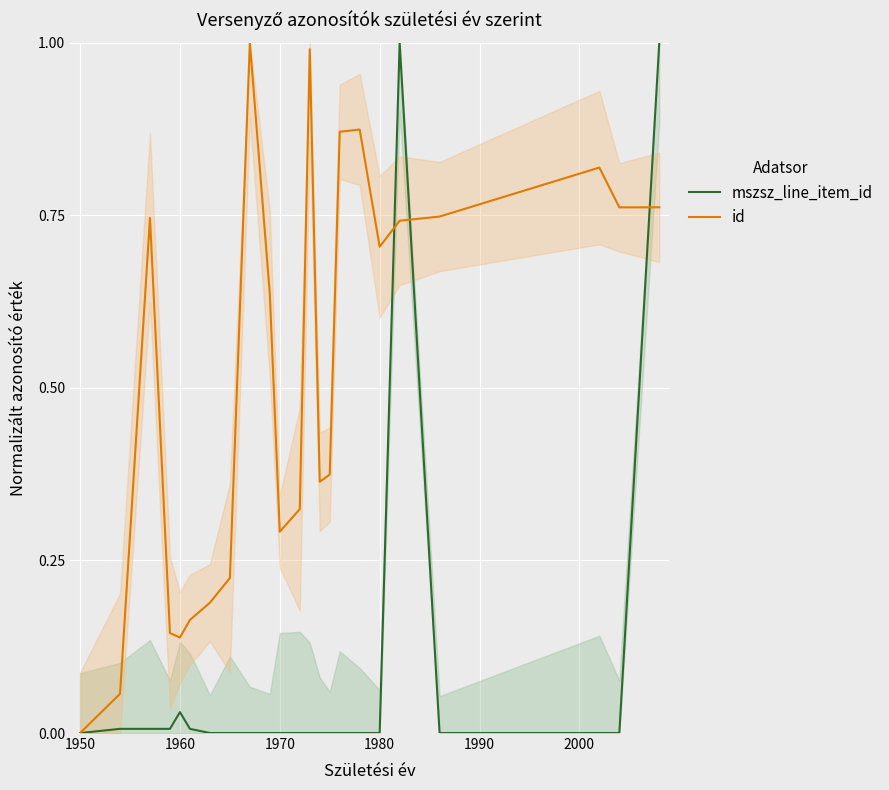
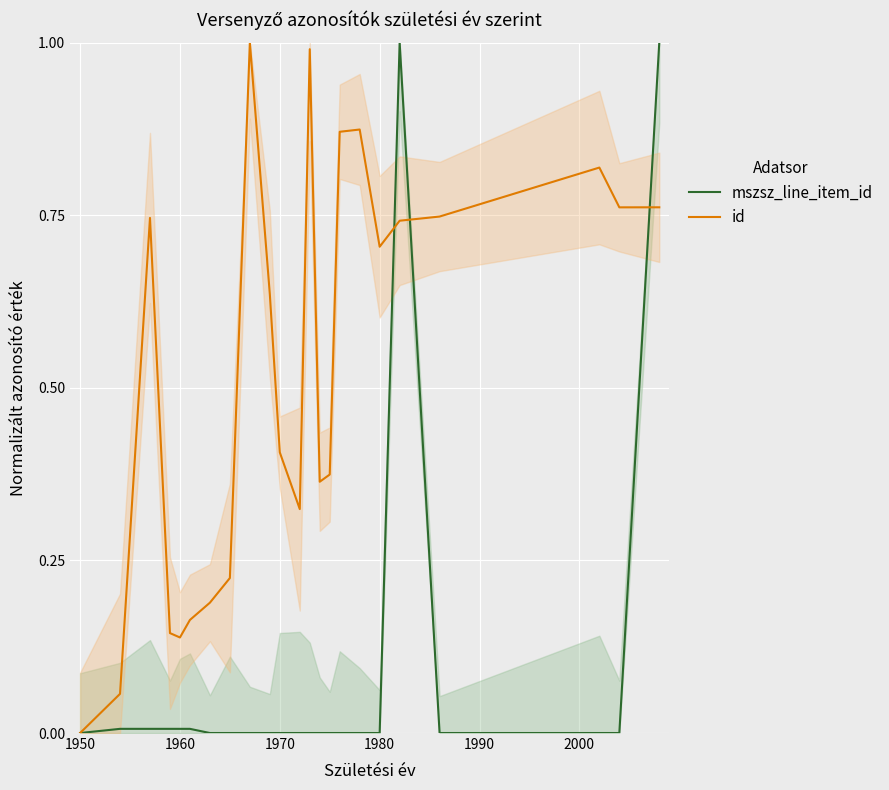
mszsz_line_item_id, 1960: 0.03 -> 0.01
id, 1970: 0.29 -> 0.41
